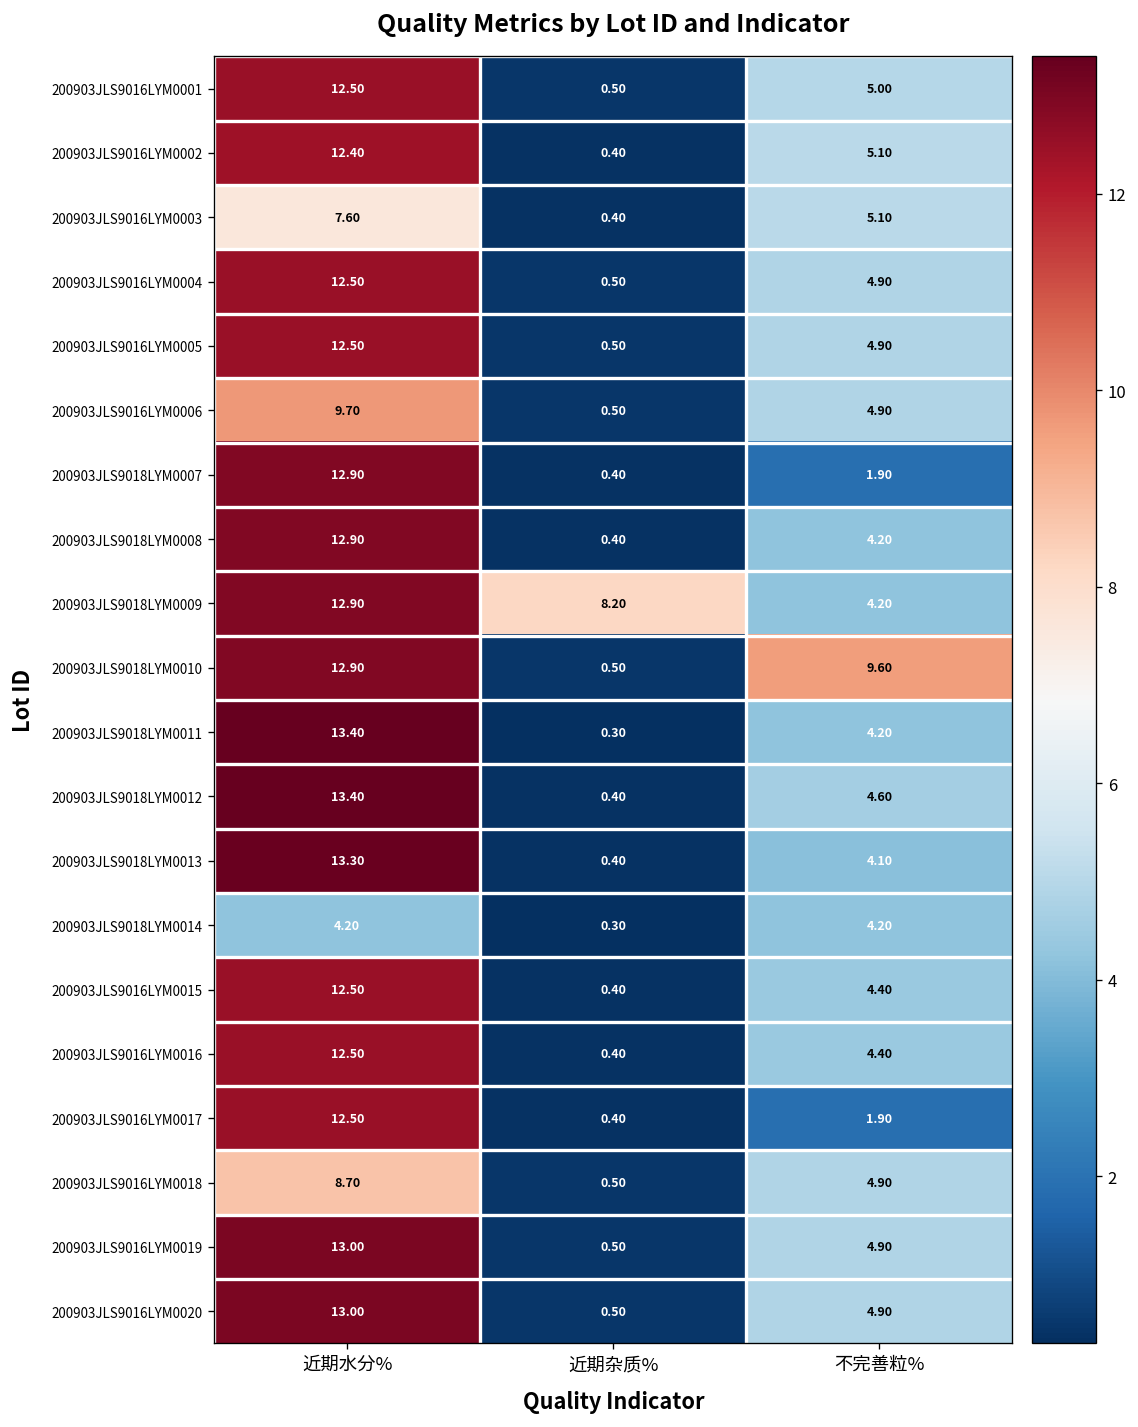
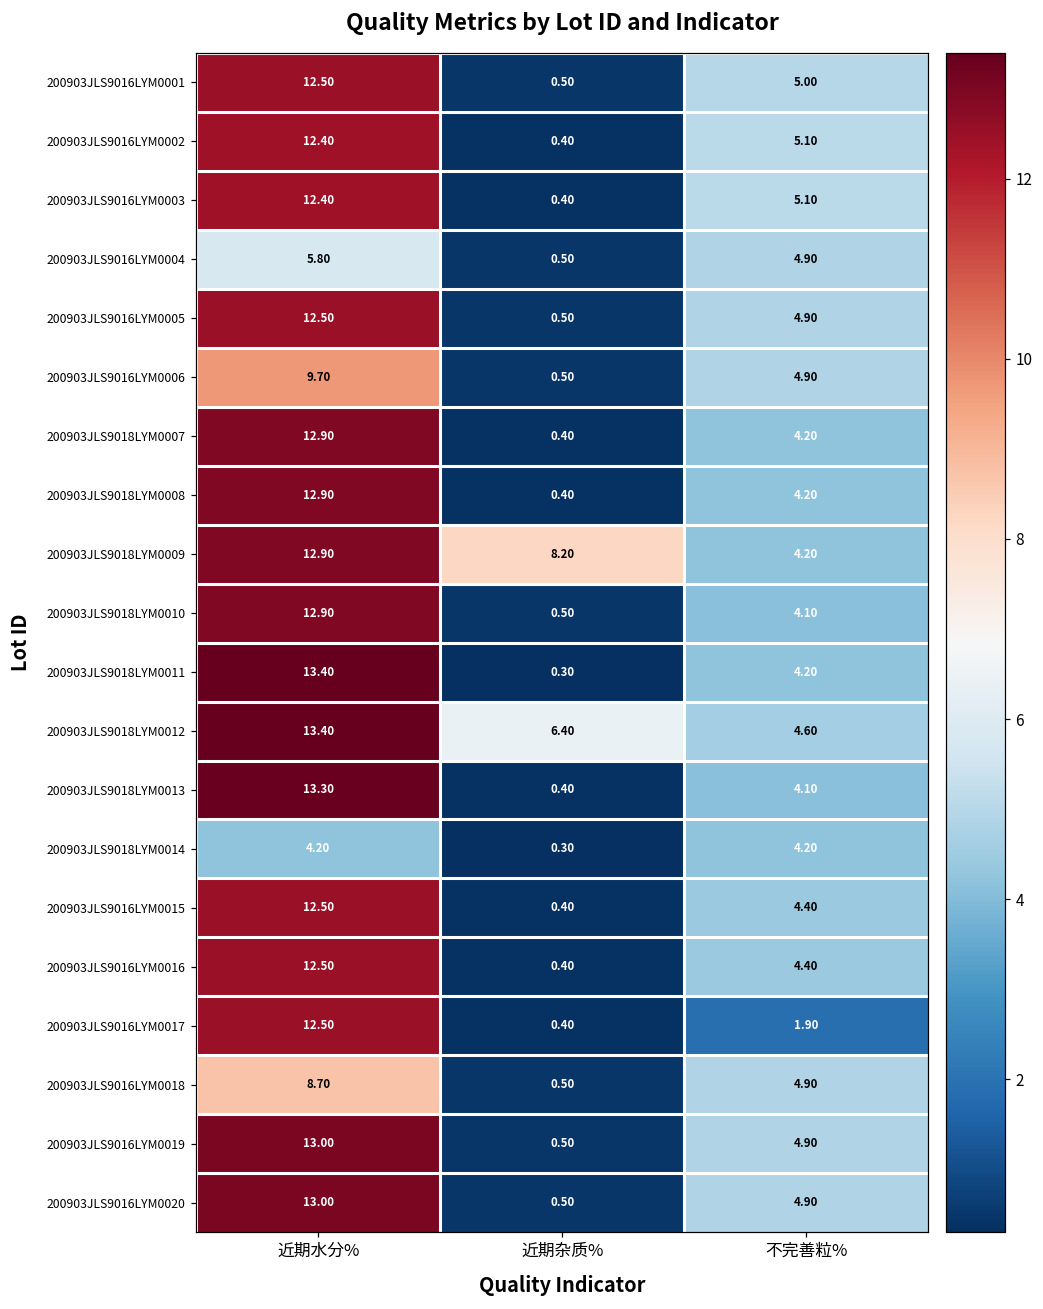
200903JLS9016LYM0003, 近期水分%: 7.60 -> 12.40
200903JLS9016LYM0004, 近期水分%: 12.50 -> 5.80
200903JLS9018LYM0007, 不完善粒%: 1.90 -> 4.20
200903JLS9018LYM0010, 不完善粒%: 9.60 -> 4.10
200903JLS9018LYM0012, 近期杂质%: 0.40 -> 6.40
